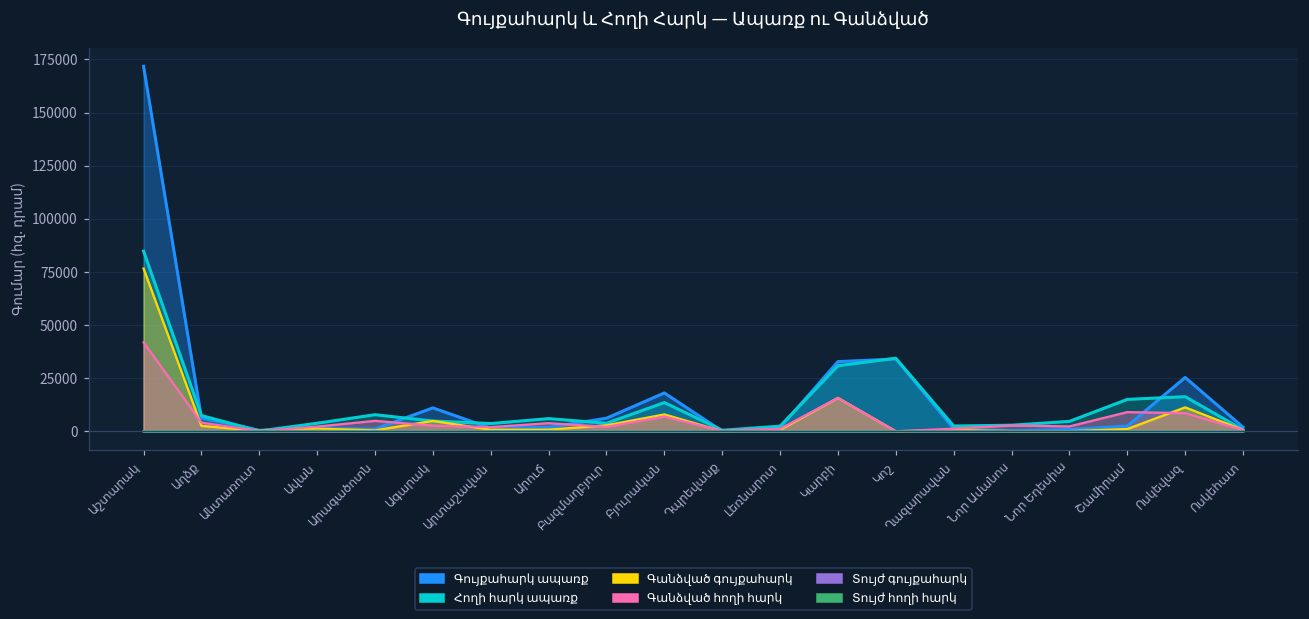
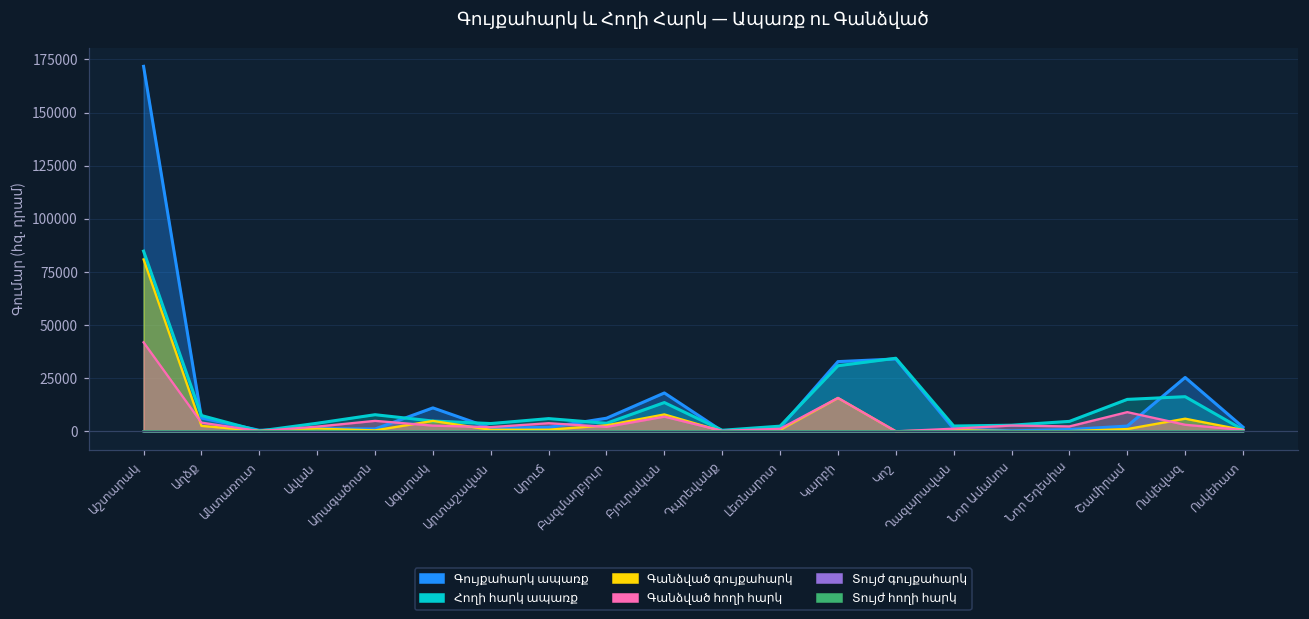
Գանձված գույքահարկ, Աշտարակ: 77000 -> 81000
Գանձված գույքահարկ, Ոսկեվազ: 11000 -> 6000
Գանձված հողի հարկ, Ոսկեվազ: 9000 -> 3000
